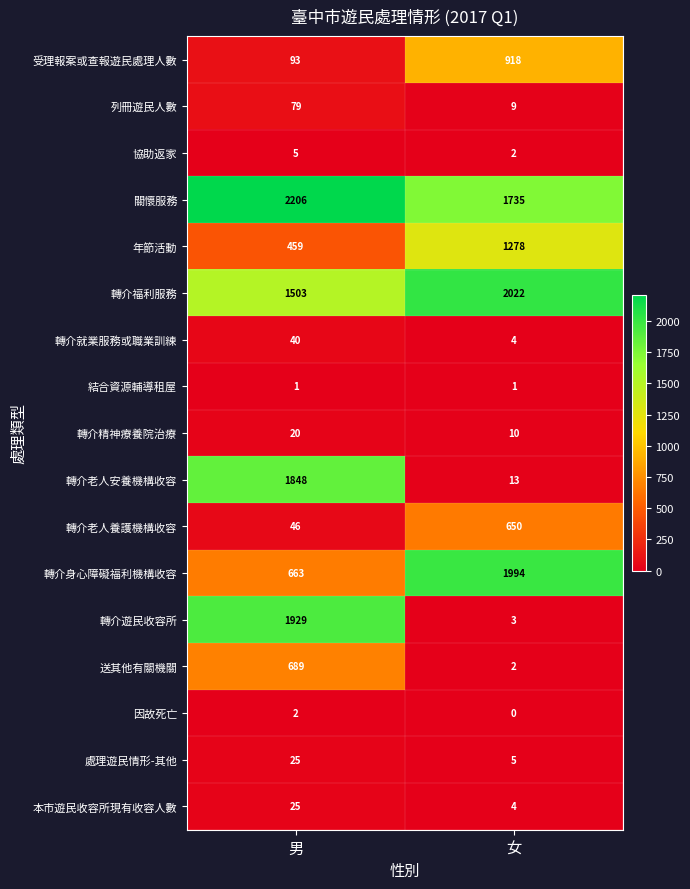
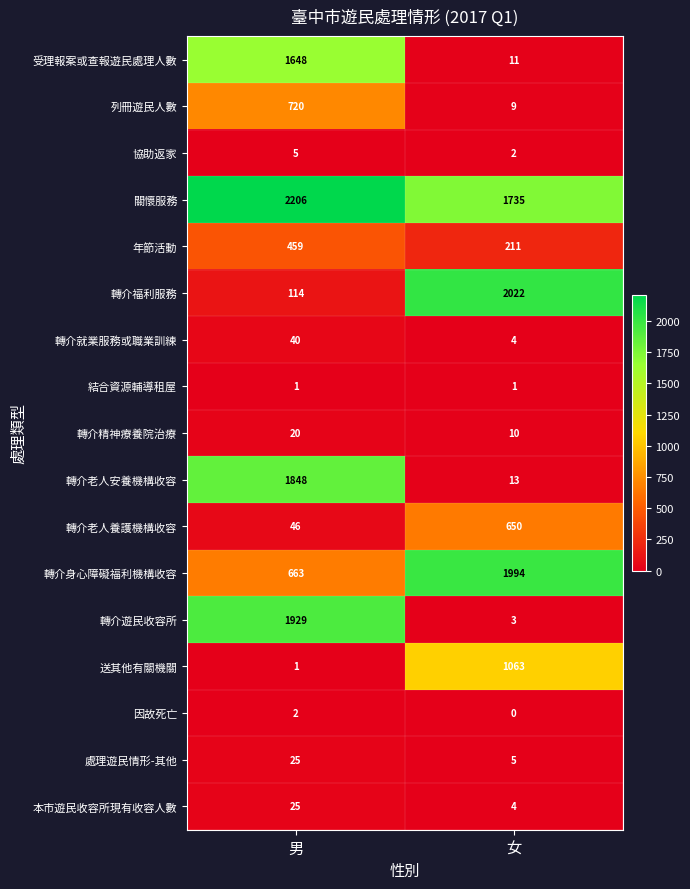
受理報案或查報遊民處理人數, 男: 93 -> 1648
受理報案或查報遊民處理人數, 女: 918 -> 11
列冊遊民人數, 男: 79 -> 720
年節活動, 女: 1278 -> 211
轉介福利服務, 男: 1503 -> 114
送其他有關機關, 男: 689 -> 1
送其他有關機關, 女: 2 -> 1063
